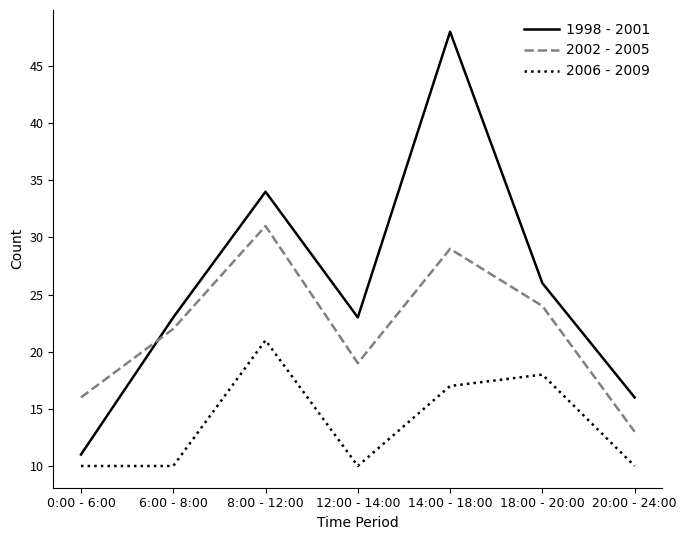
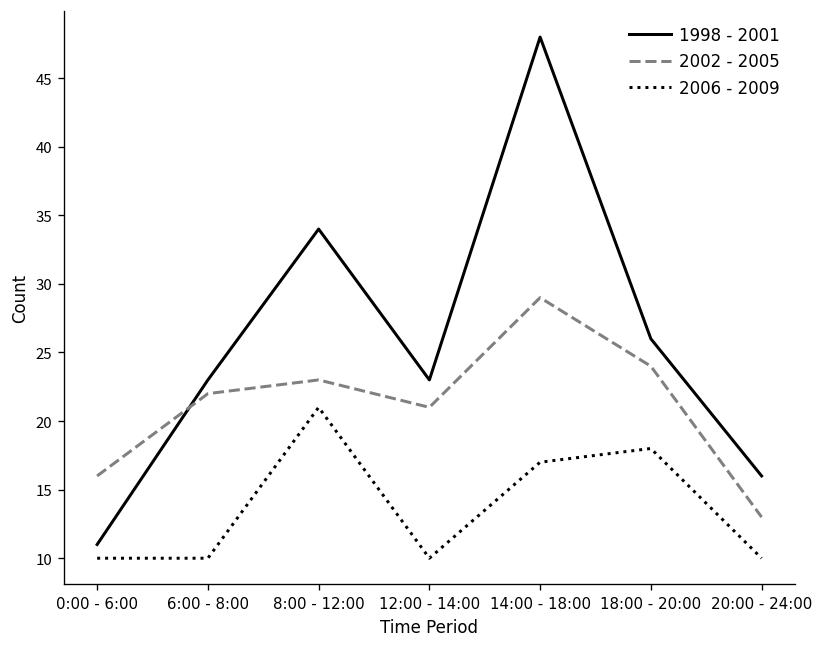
2002 - 2005, 8:00 - 12:00: 31 -> 23
2002 - 2005, 12:00 - 14:00: 19 -> 21
